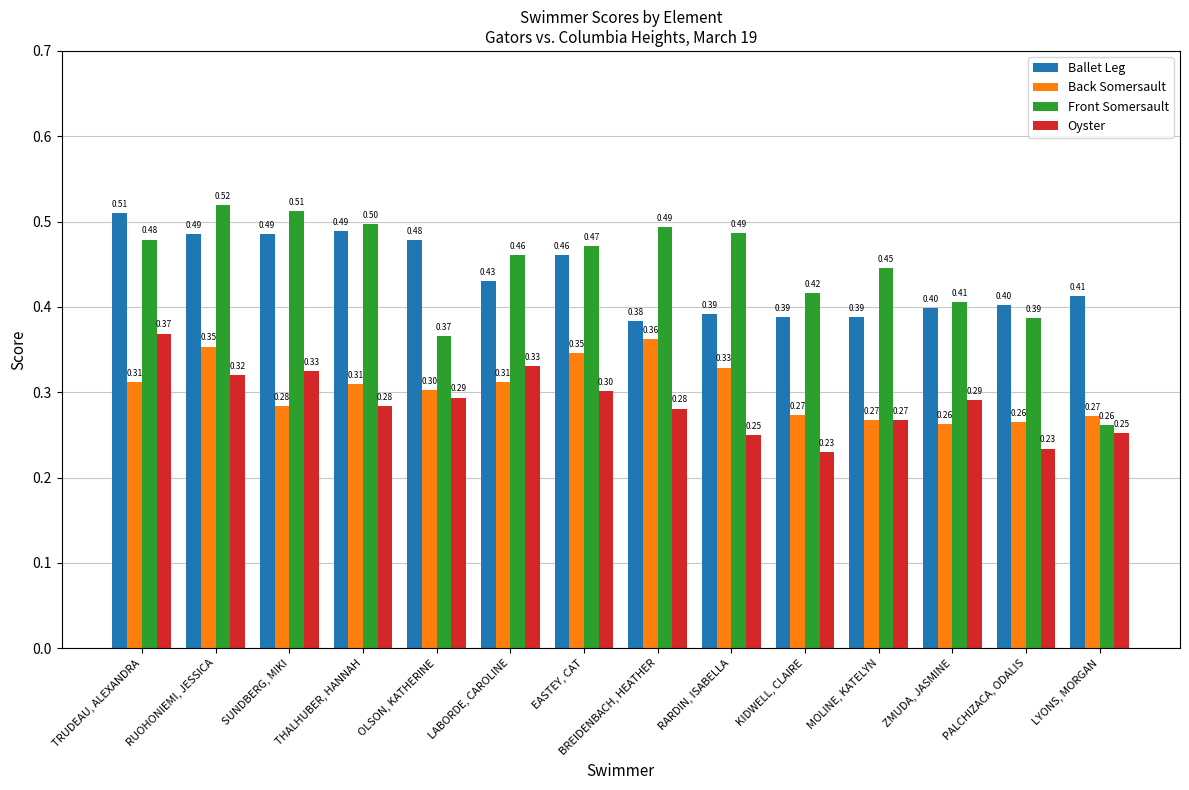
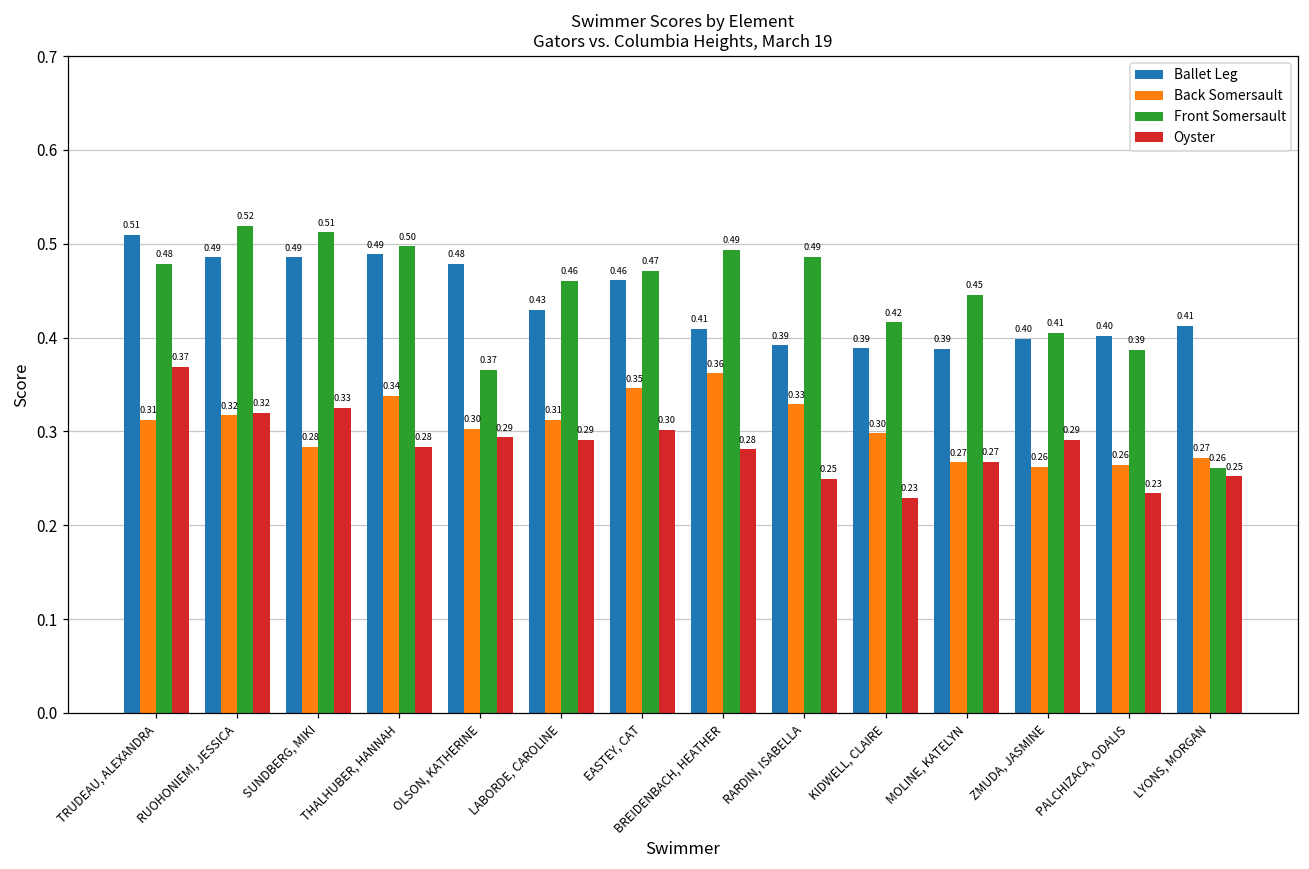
Back Somersault, RUOHONIEMI, JESSICA: 0.35 -> 0.32
Back Somersault, THALHUBER, HANNAH: 0.31 -> 0.34
Oyster, LABORDE, CAROLINE: 0.33 -> 0.29
Ballet Leg, BREIDENBACH, HEATHER: 0.38 -> 0.41
Back Somersault, KIDWELL, CLAIRE: 0.27 -> 0.30
